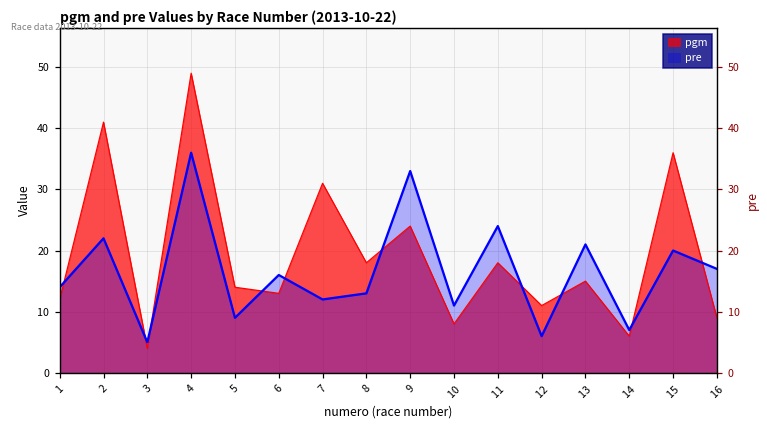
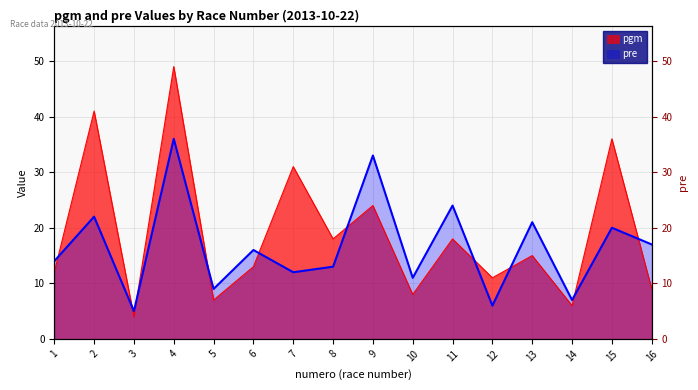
pgm, 5: 14 -> 7
